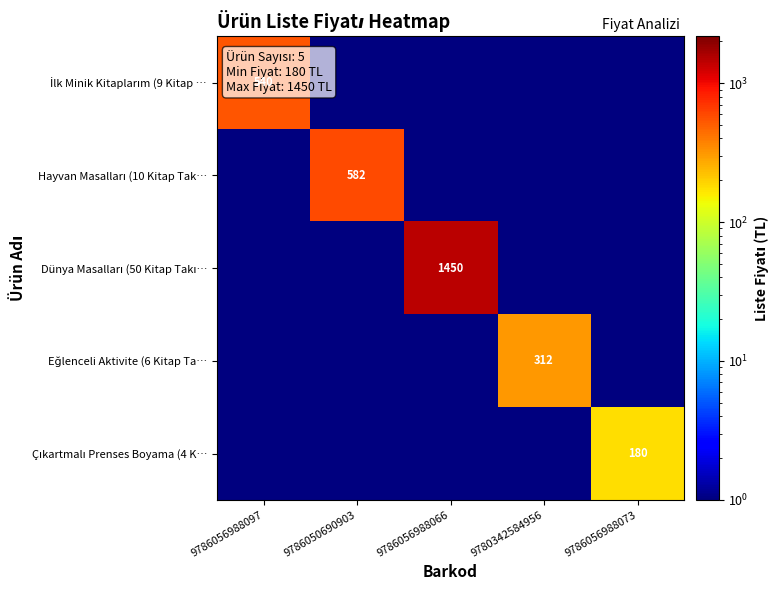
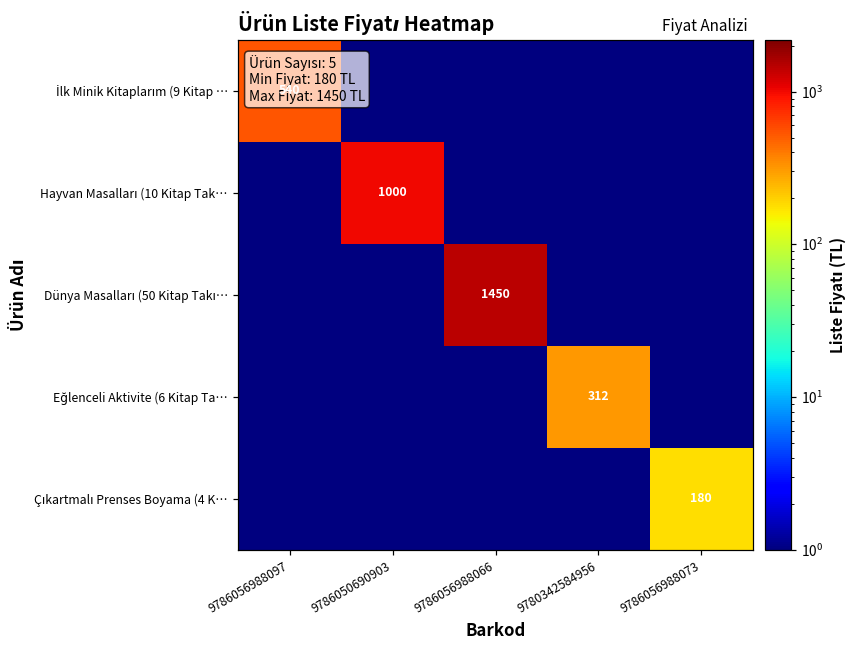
Hayvan Masalları (10 Kitap Tak…, 9786050690903: 582 -> 1000
